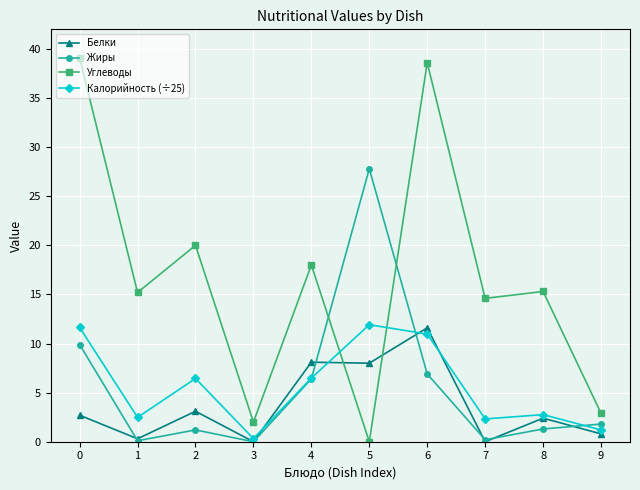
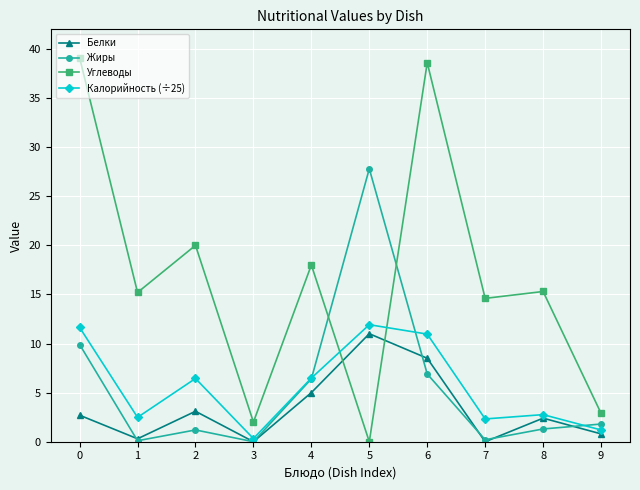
Белки, 4: 8 -> 5
Белки, 5: 8 -> 11
Белки, 6: 12 -> 9
